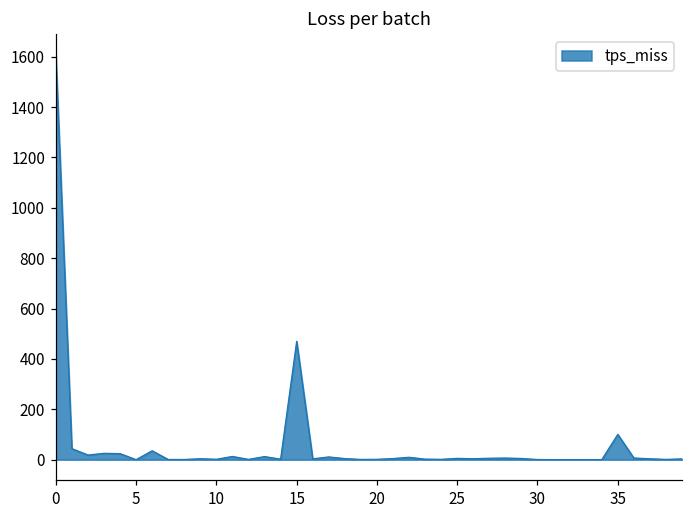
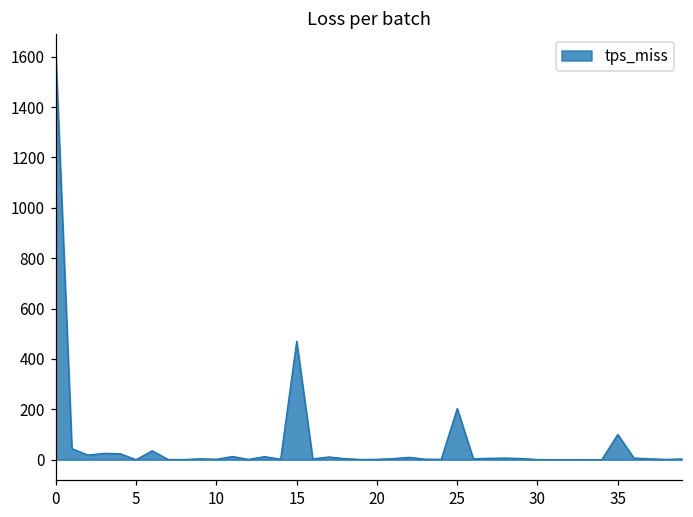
25: 10 -> 200
